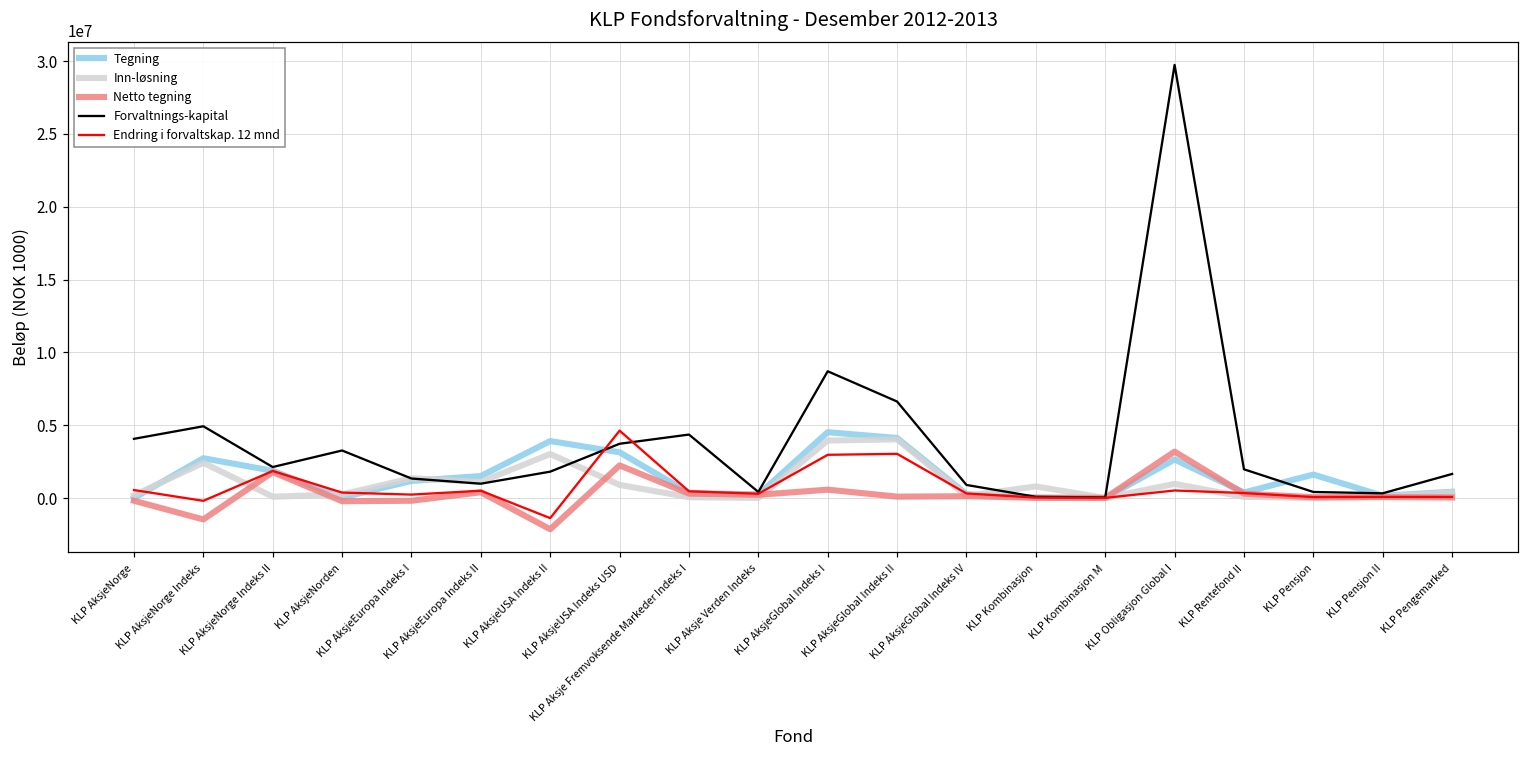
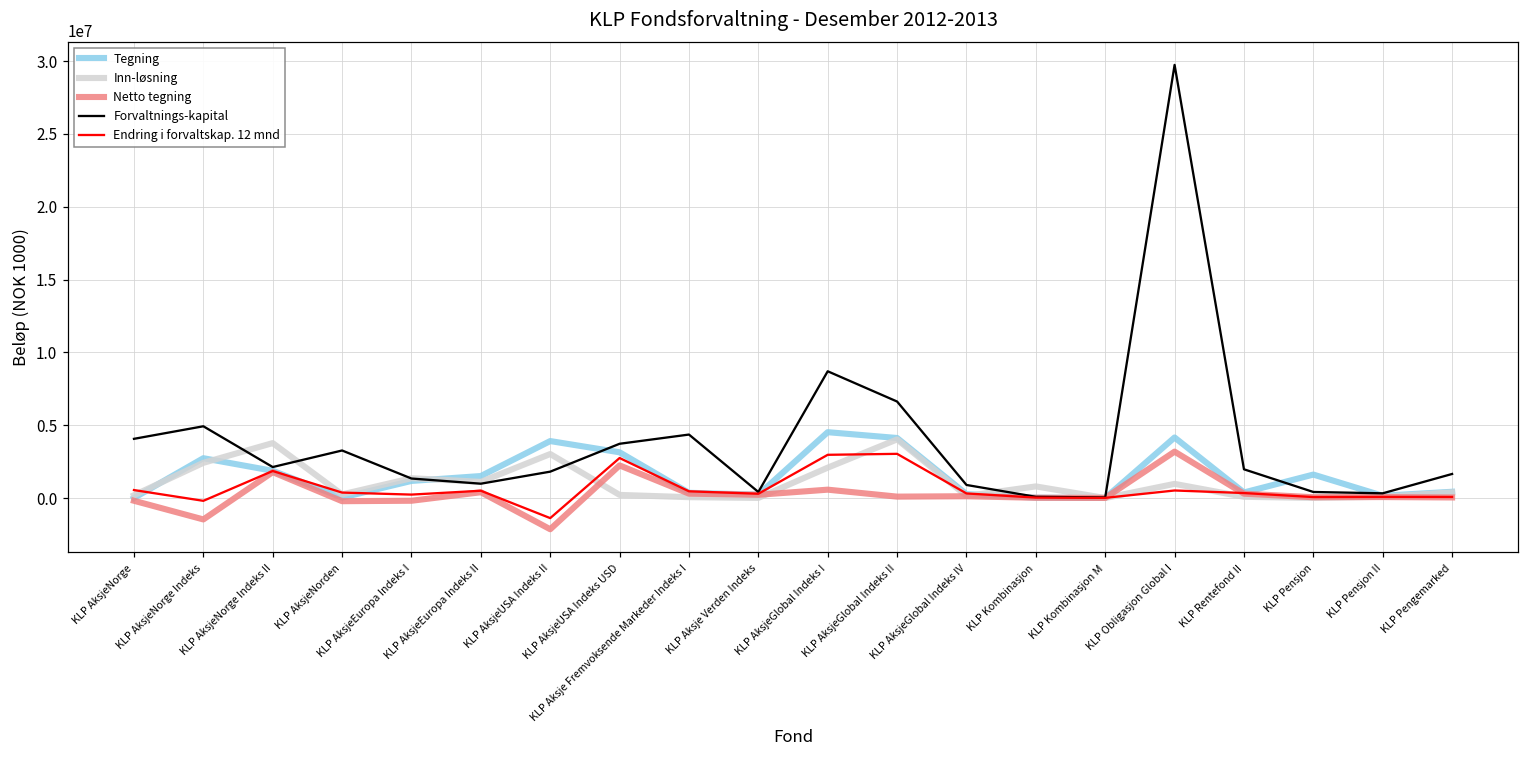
Inn-løsning, KLP AksjeNorge Indeks II: 100000 -> 3800000
Inn-løsning, KLP AksjeUSA Indeks USD: 900000 -> 200000
Endring i forvaltskap. 12 mnd, KLP AksjeUSA Indeks USD: 4600000 -> 2700000
Inn-løsning, KLP AksjeGlobal Indeks I: 3900000 -> 2100000
Tegning, KLP Obligasjon Global I: 2600000 -> 4200000
